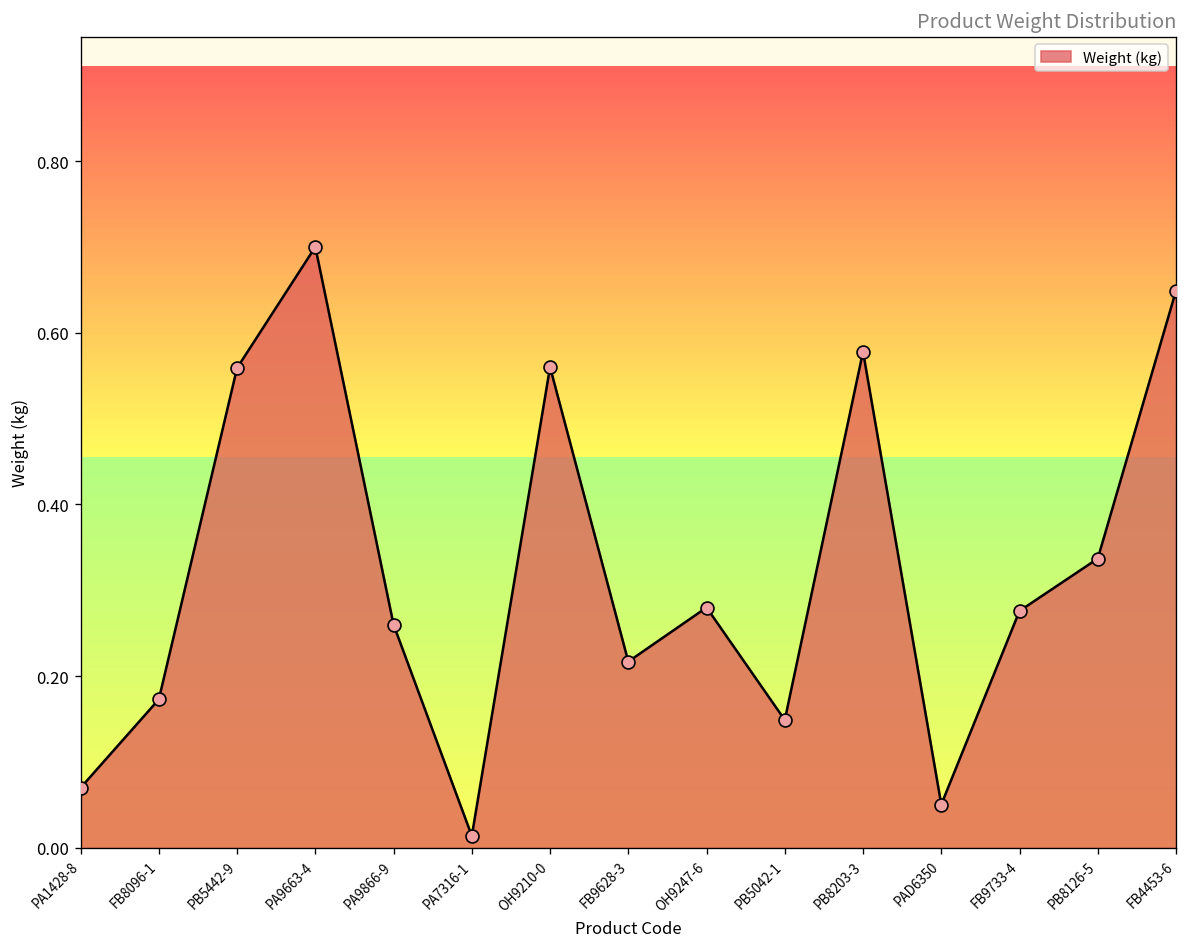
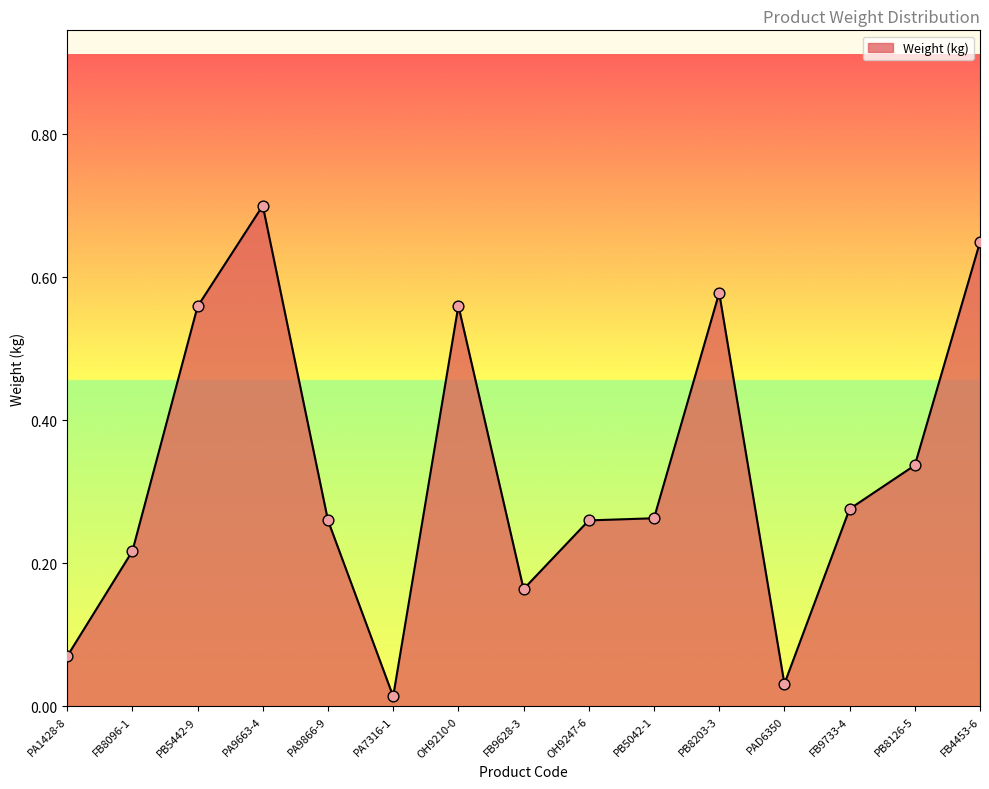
FB8096-1: 0.17 -> 0.22
FB9628-3: 0.22 -> 0.16
OH9247-6: 0.28 -> 0.26
PB5042-1: 0.15 -> 0.26
PAD6350: 0.05 -> 0.03
